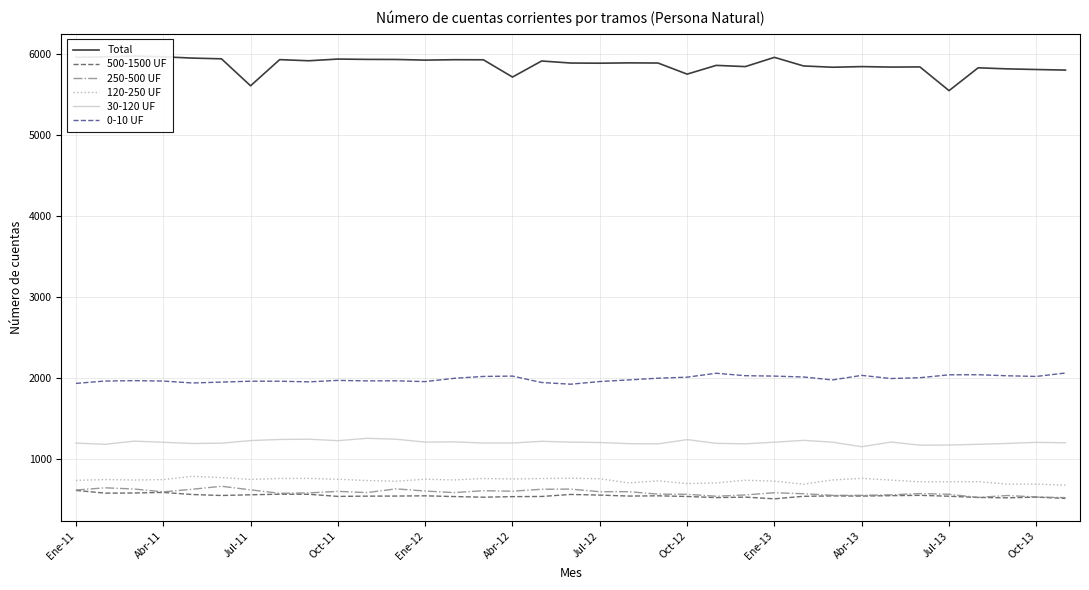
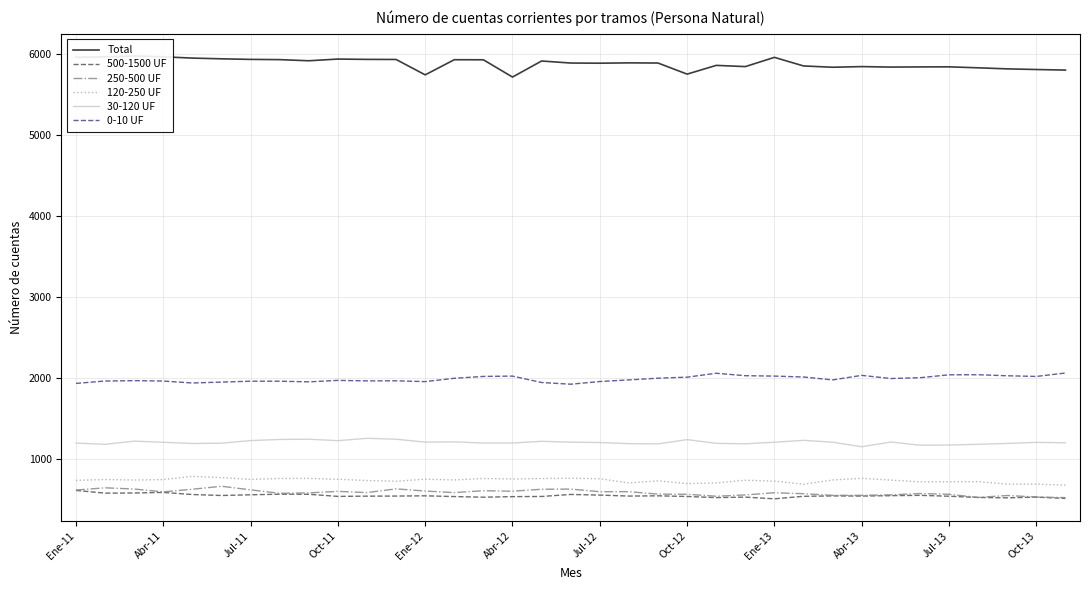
Total, Jul-11: 5600 -> 5900
Total, Ene-12: 5900 -> 5700
Total, Jul-13: 5500 -> 5800
